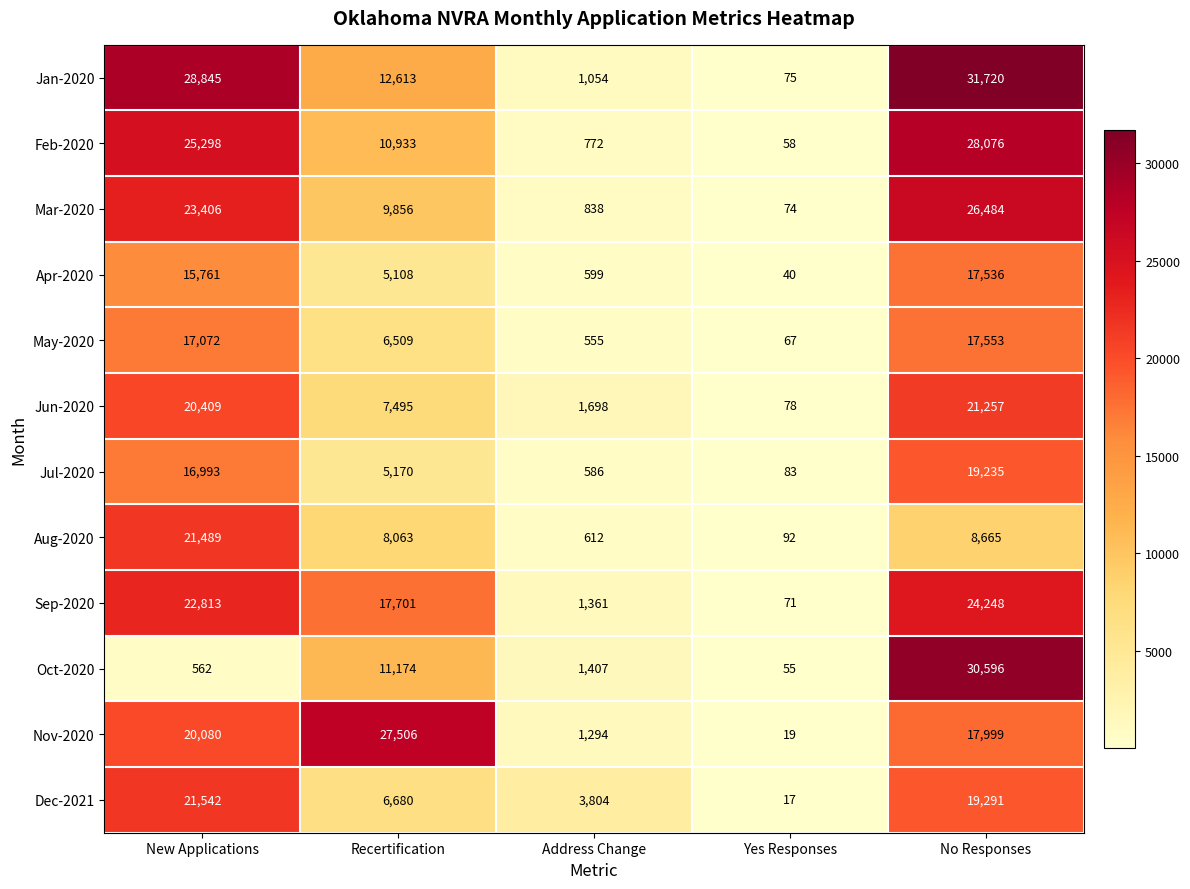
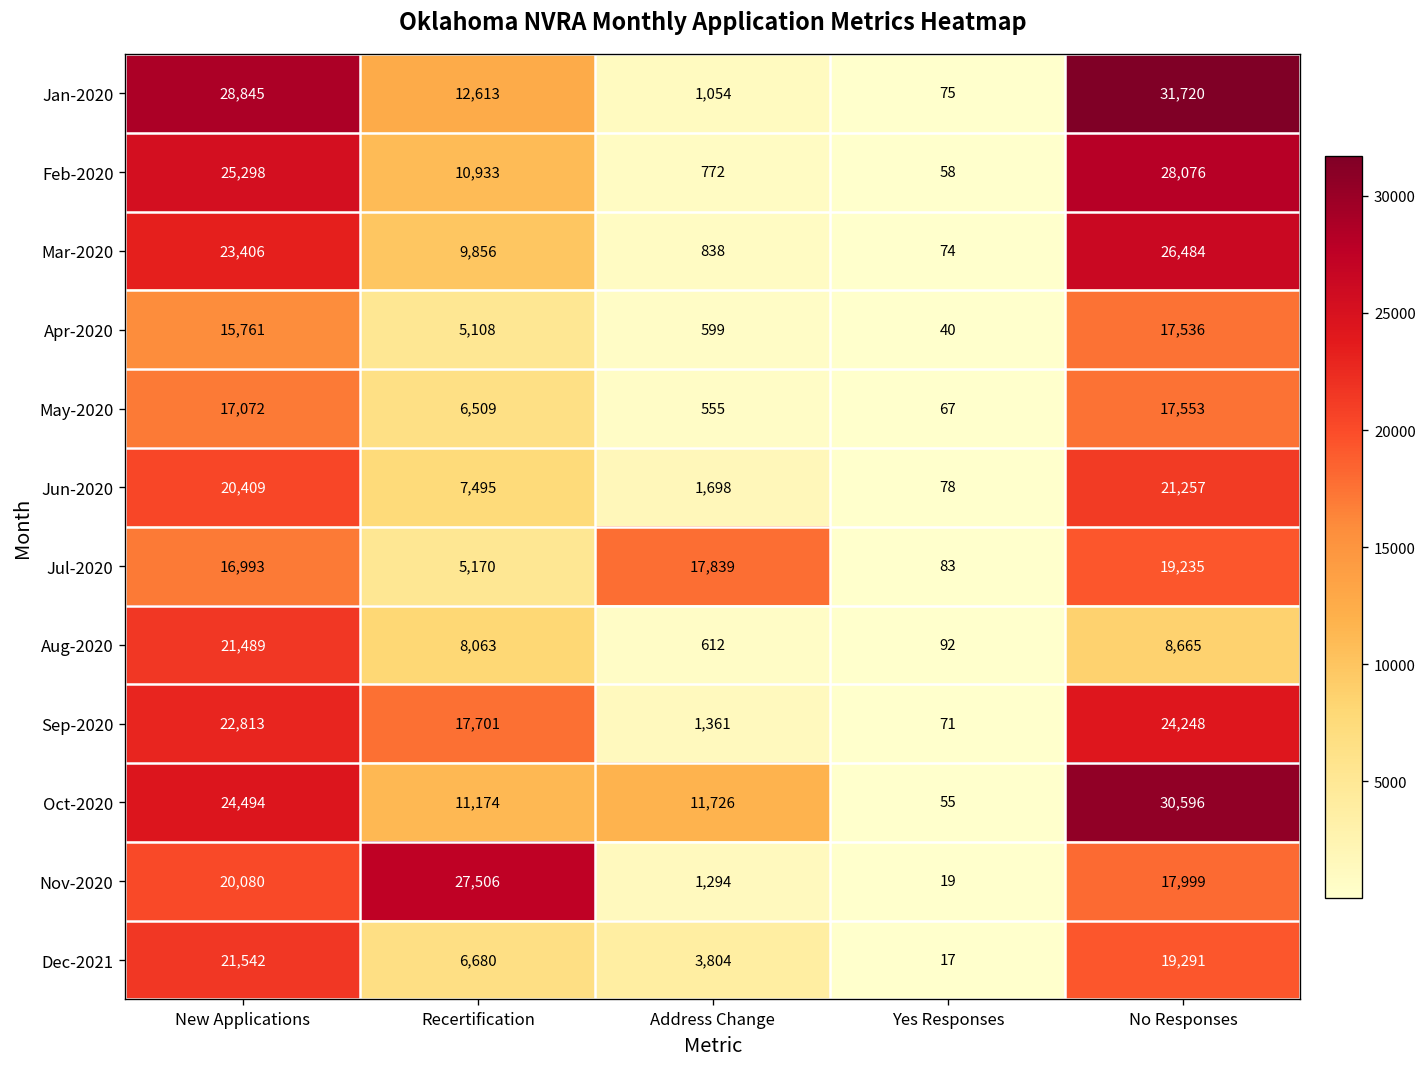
Jul-2020, Address Change: 586 -> 17,839
Oct-2020, New Applications: 562 -> 24,494
Oct-2020, Address Change: 1,407 -> 11,726
